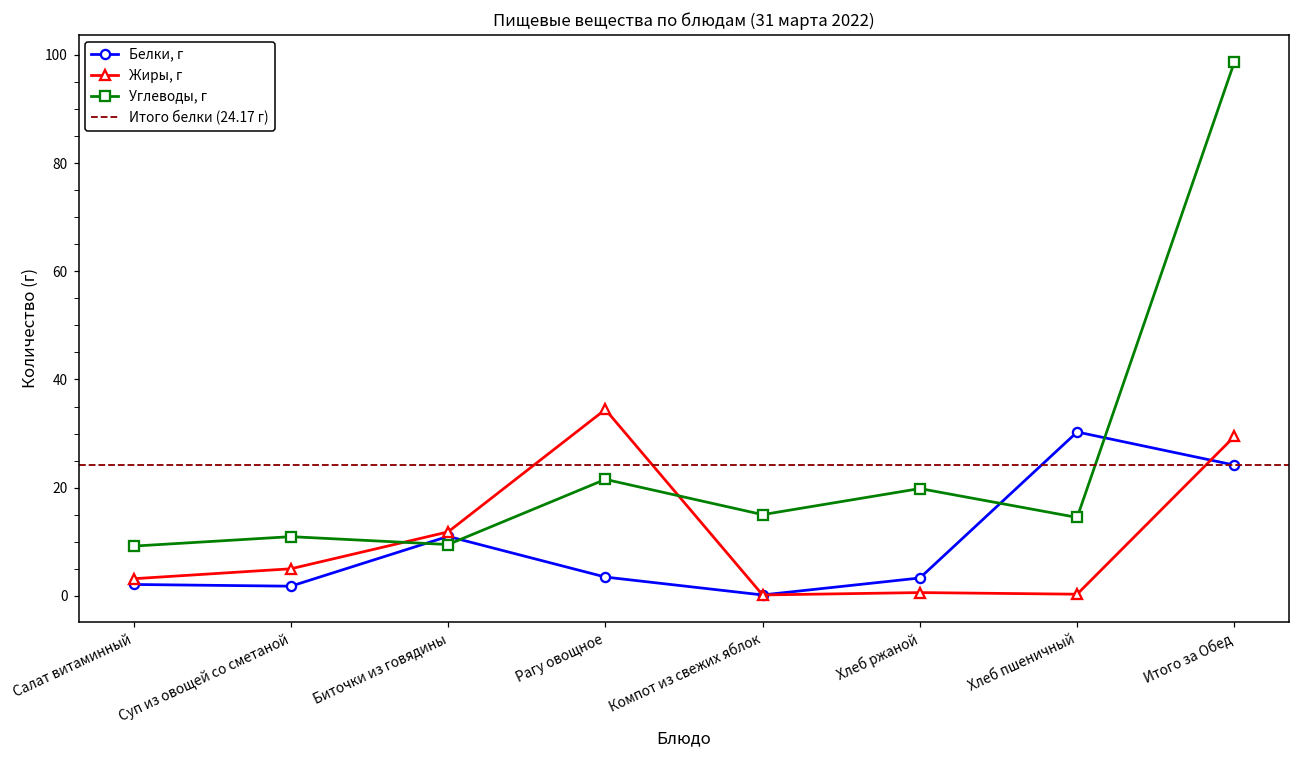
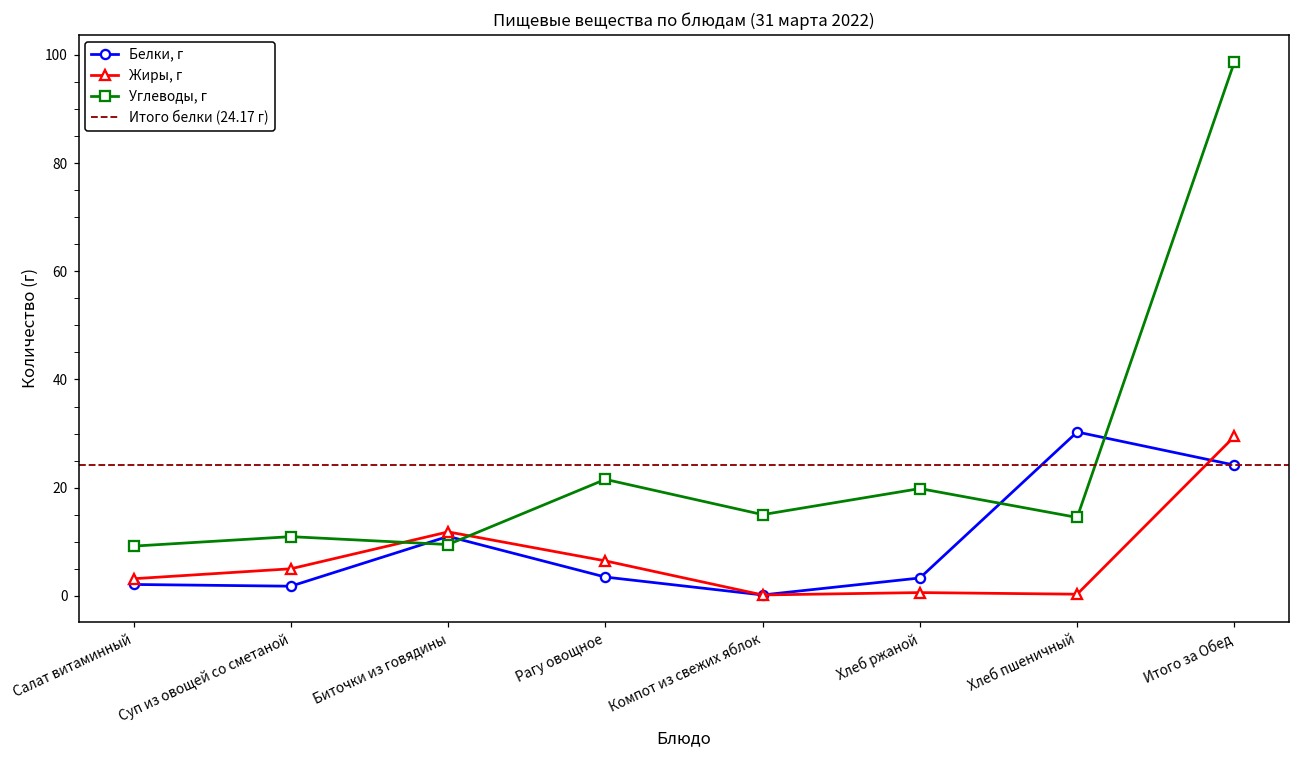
Жиры, г, Рагу овощное: 34 -> 6
